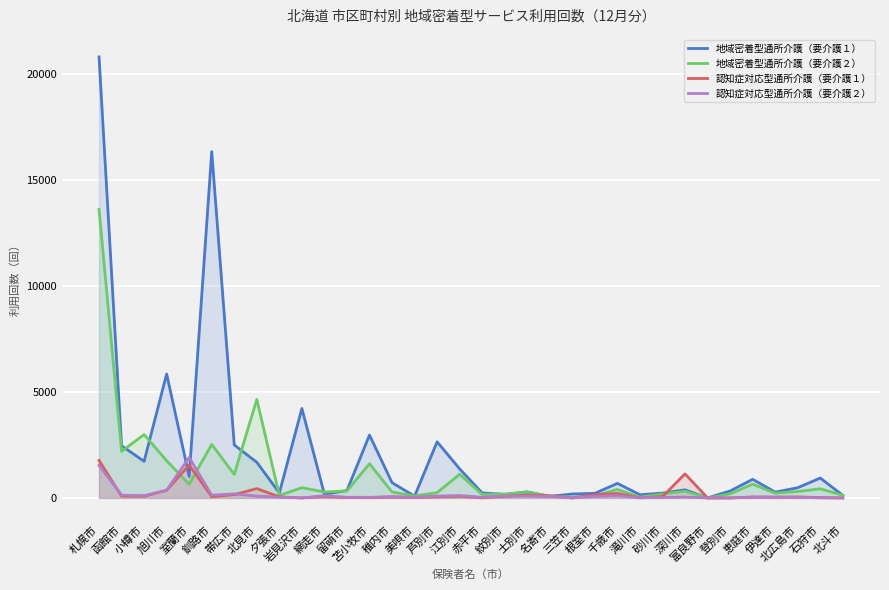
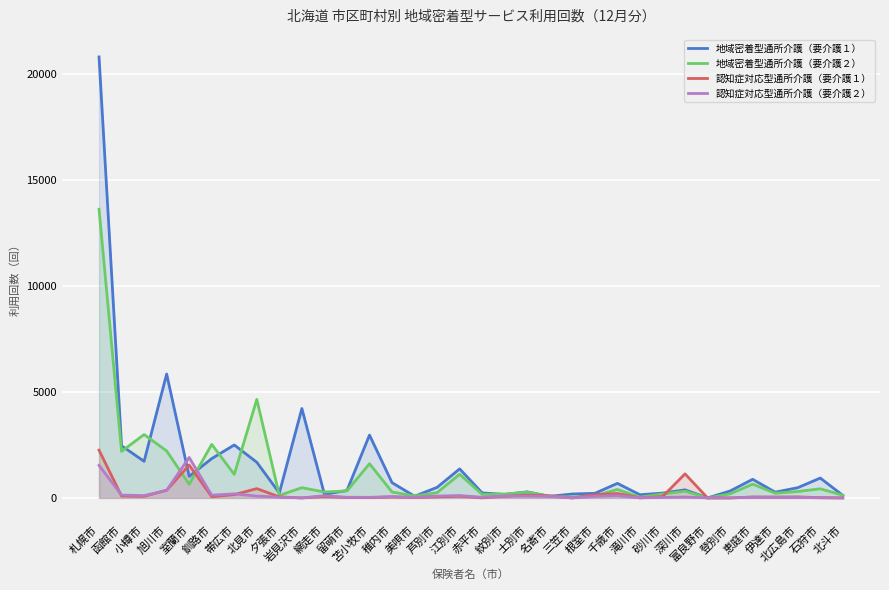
認知症対応型通所介護（要介護１）, 札幌市: 1800 -> 2300
地域密着型通所介護（要介護２）, 旭川市: 1800 -> 2200
地域密着型通所介護（要介護１）, 釧路市: 16300 -> 1900
地域密着型通所介護（要介護１）, 芦別市: 2600 -> 500
